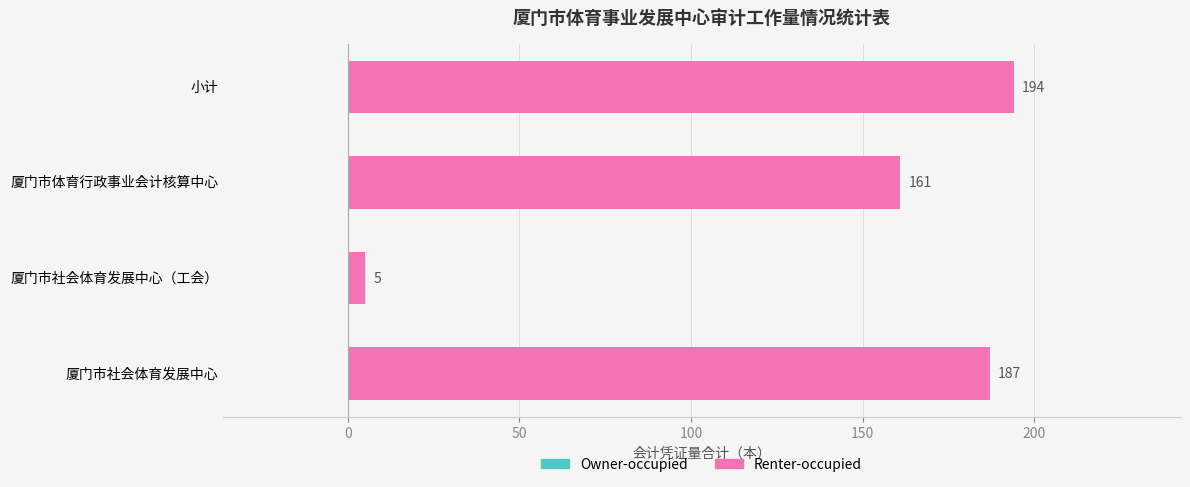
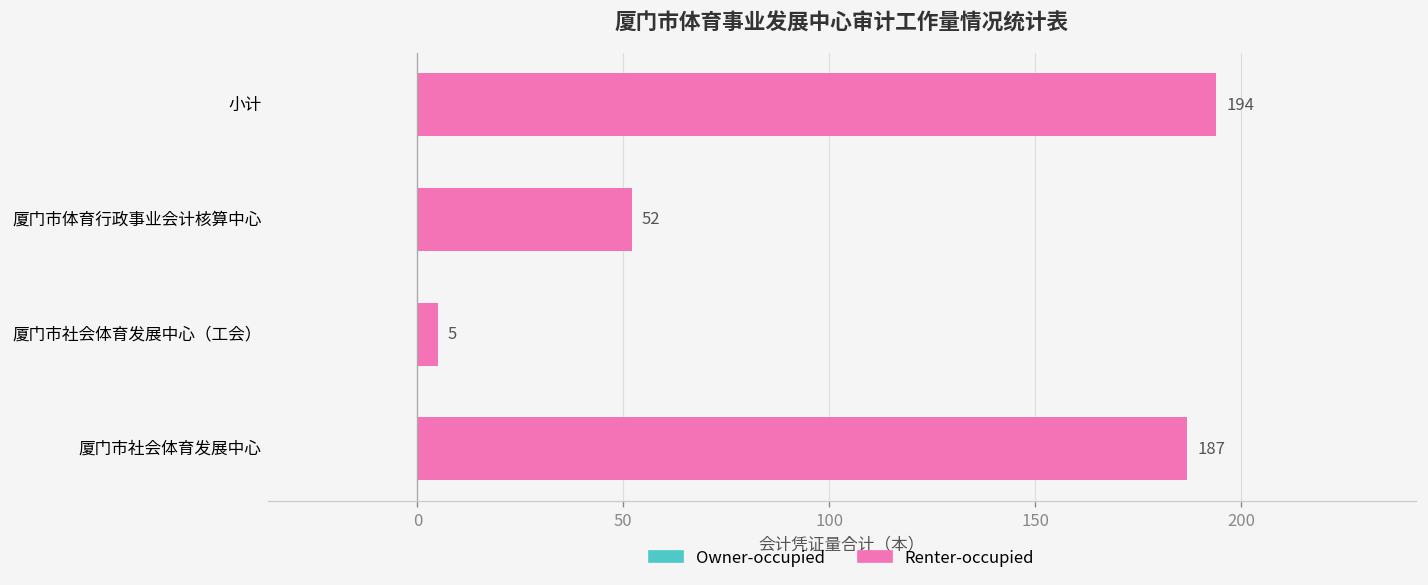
Renter-occupied, 厦门市体育行政事业会计核算中心: 161 -> 52
